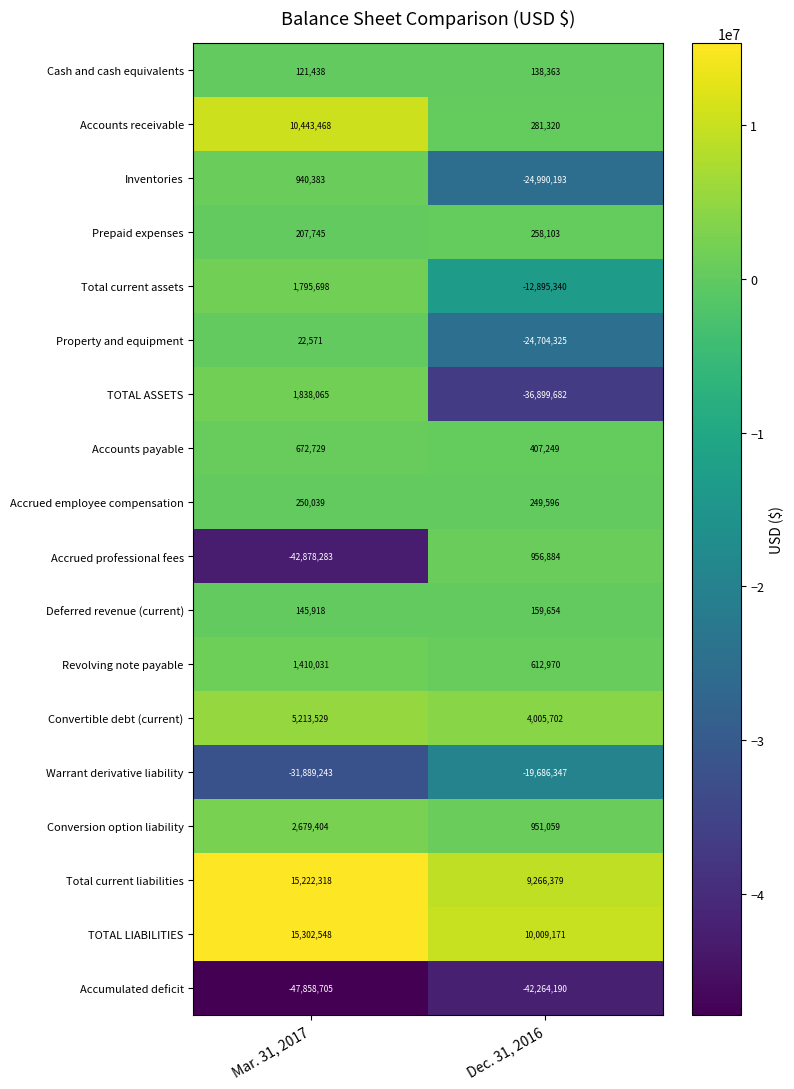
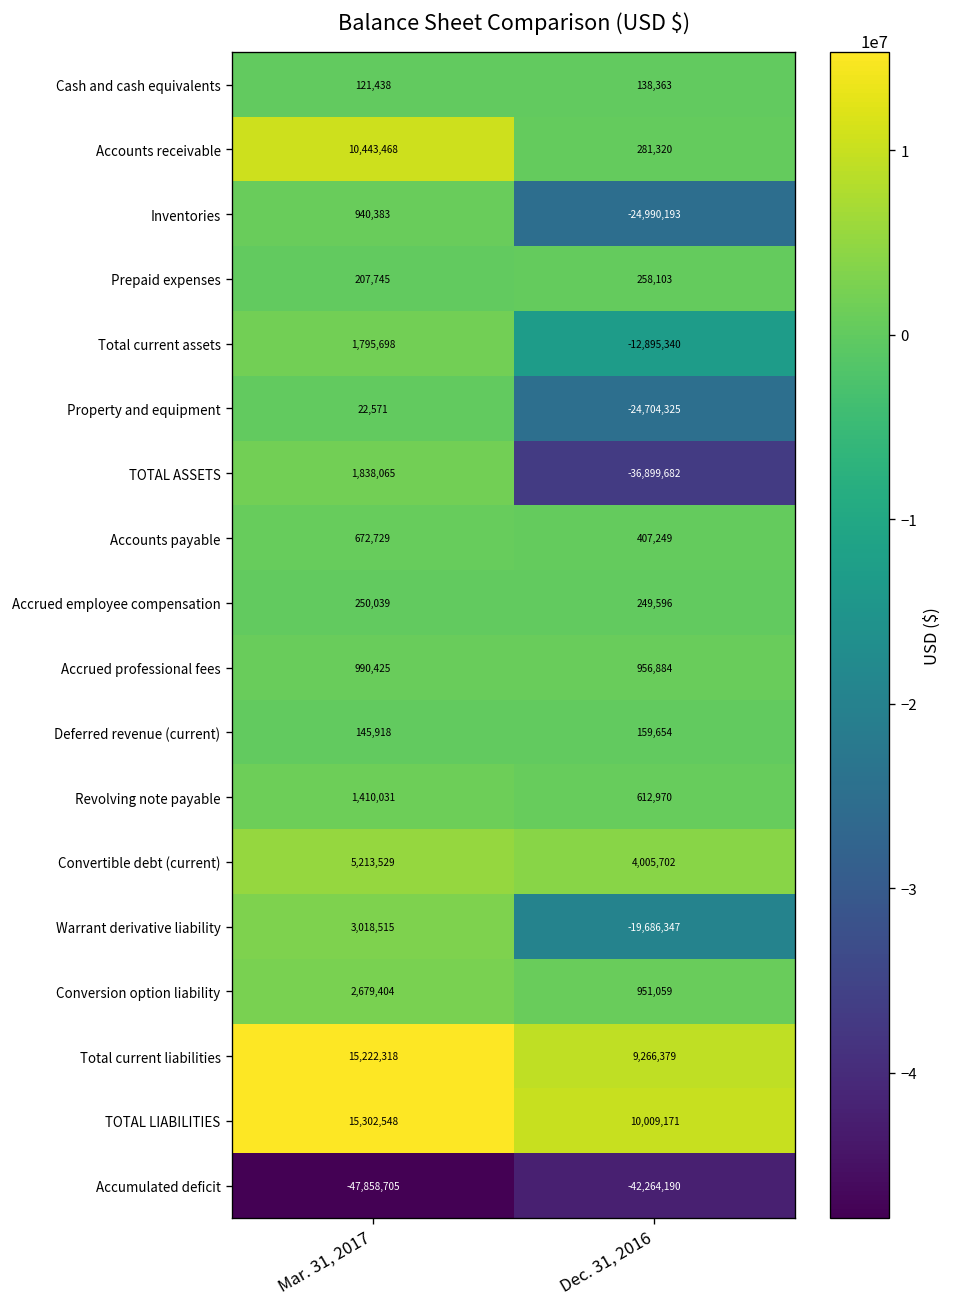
Accrued professional fees, Mar. 31, 2017: -42,878,283 -> 990,425
Warrant derivative liability, Mar. 31, 2017: -31,889,243 -> 3,018,515
